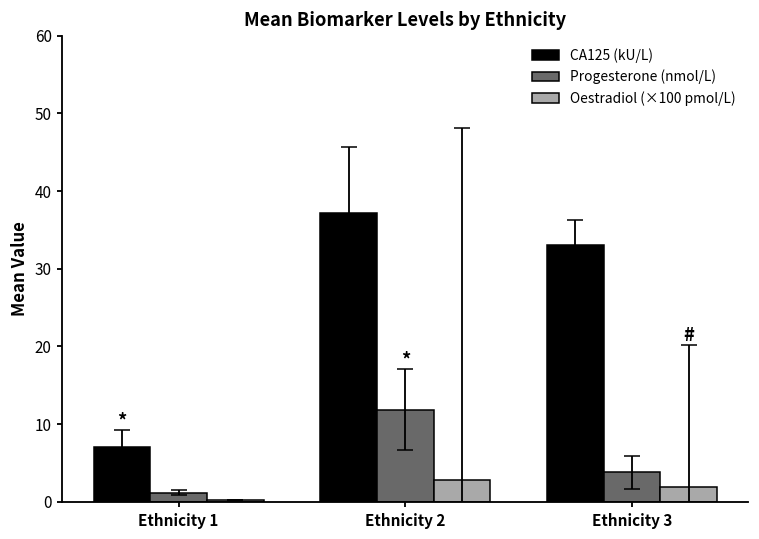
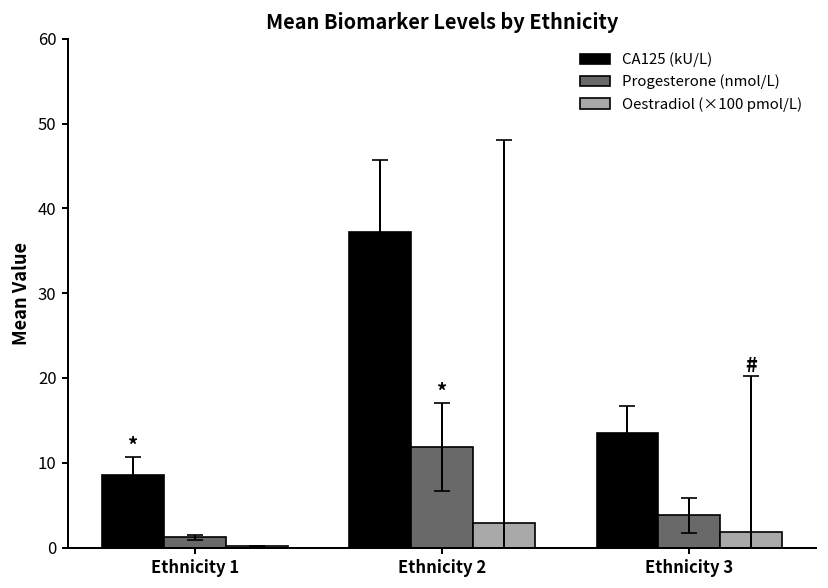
CA125 (kU/L), Ethnicity 1: 7 -> 9
CA125 (kU/L), Ethnicity 3: 33 -> 14
